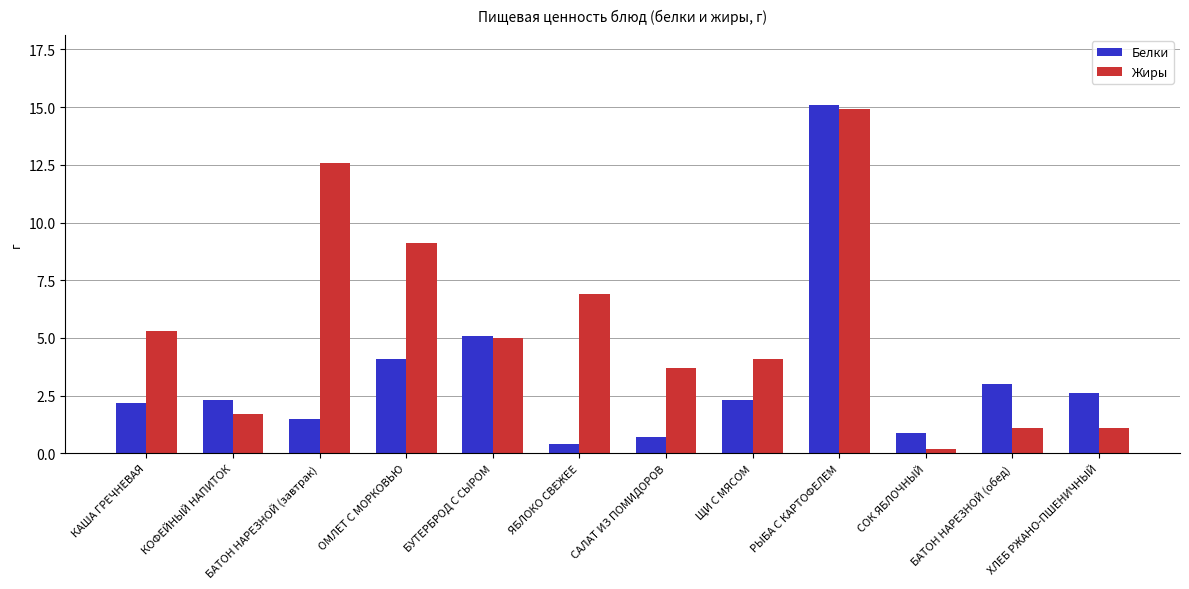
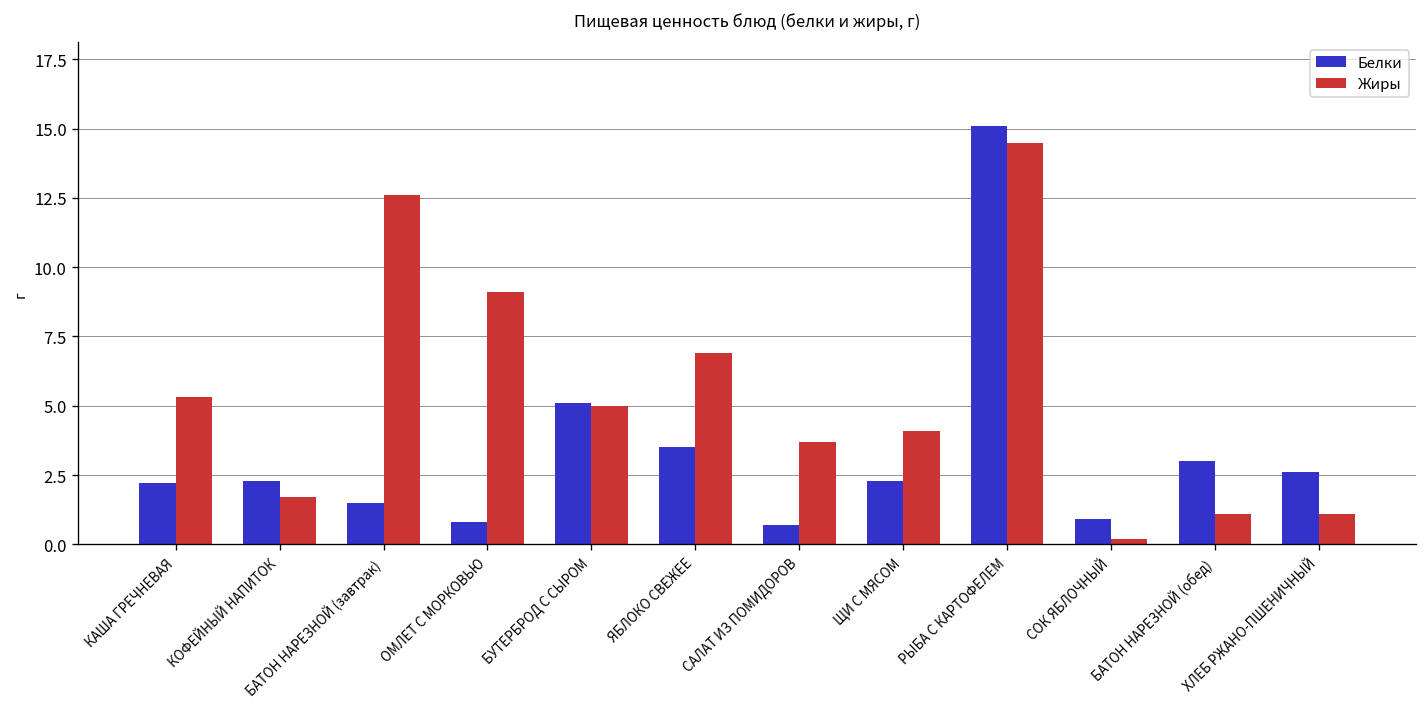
Белки, ОМЛЕТ С МОРКОВЬЮ: 4.1 -> 0.8
Белки, ЯБЛОКО СВЕЖЕЕ: 0.4 -> 3.5
Жиры, РЫБА С КАРТОФЕЛЕМ: 14.9 -> 14.5
